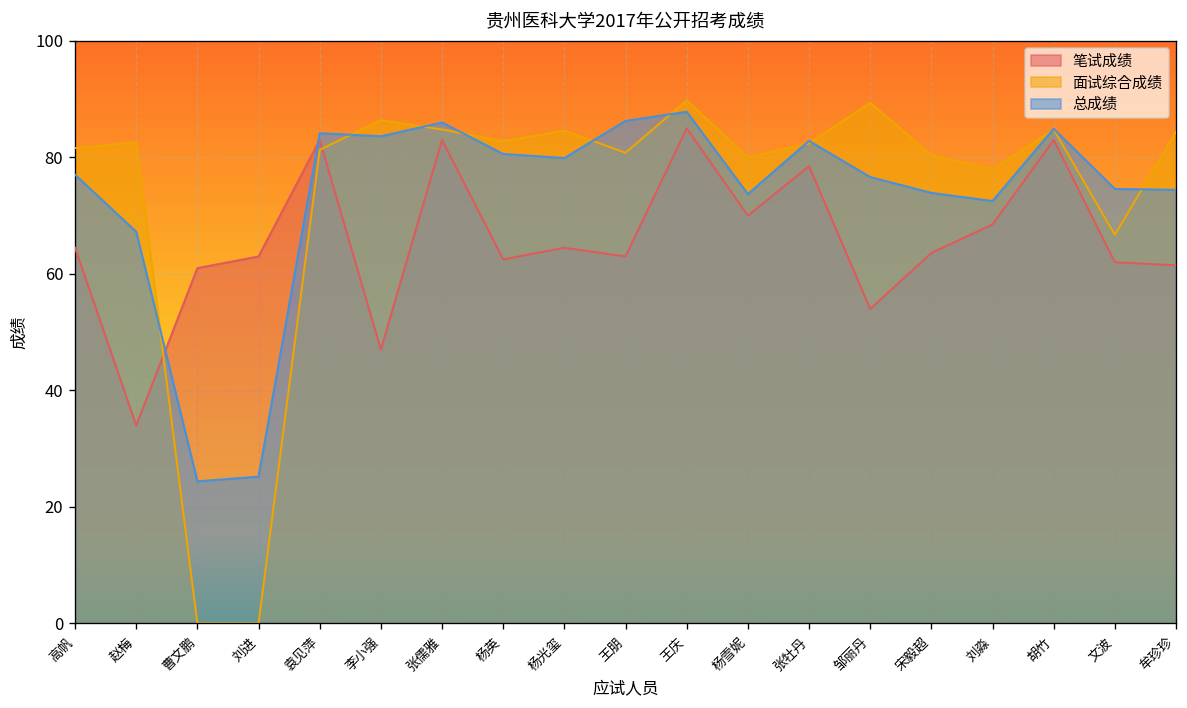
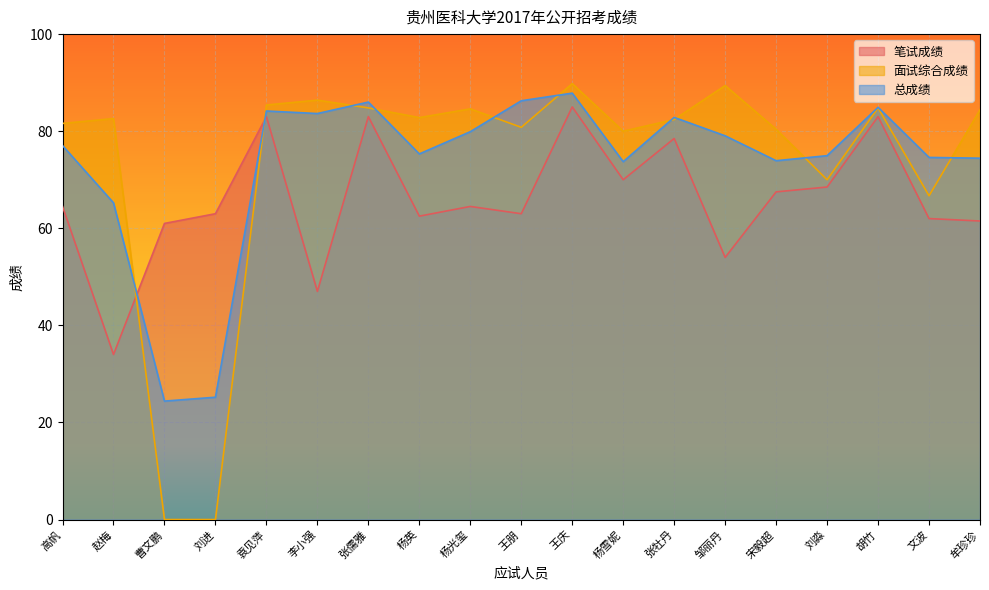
总成绩, 赵梅: 67 -> 65
面试综合成绩, 袁见萍: 81 -> 85
总成绩, 杨英: 81 -> 75
总成绩, 邹丽丹: 77 -> 79
笔试成绩, 宋毅超: 64 -> 68
面试综合成绩, 刘淼: 78 -> 70
总成绩, 刘淼: 73 -> 75
